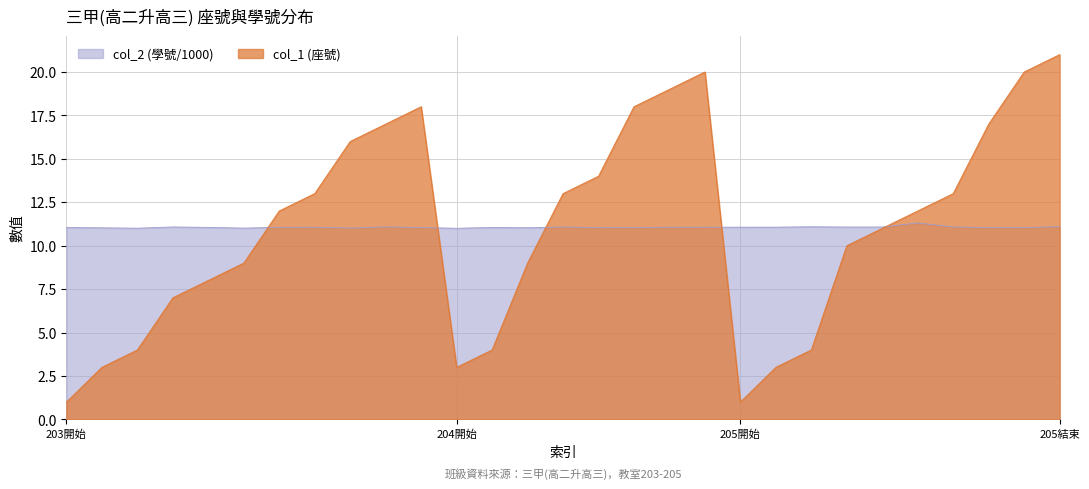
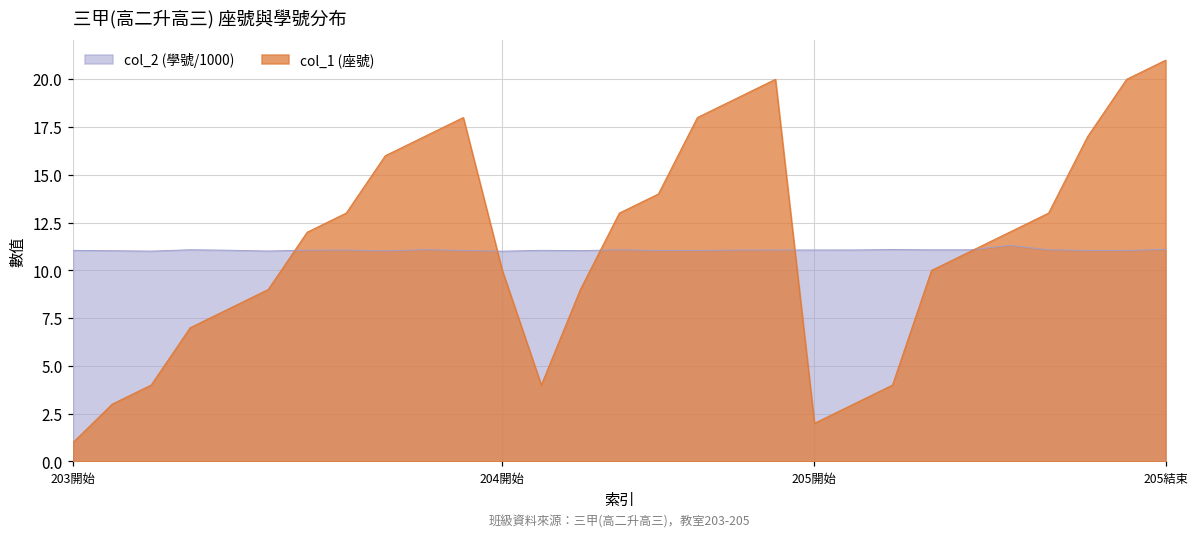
col_1 (座號), 204開始: 3 -> 10
col_1 (座號), 205開始: 1 -> 2
